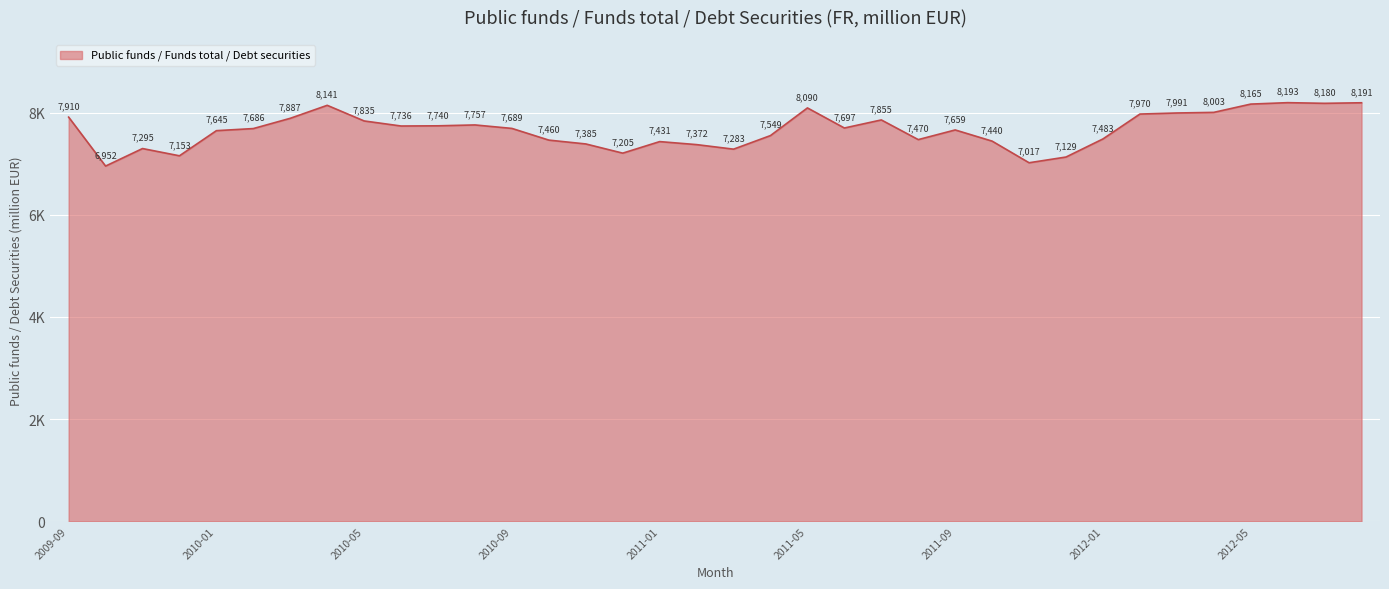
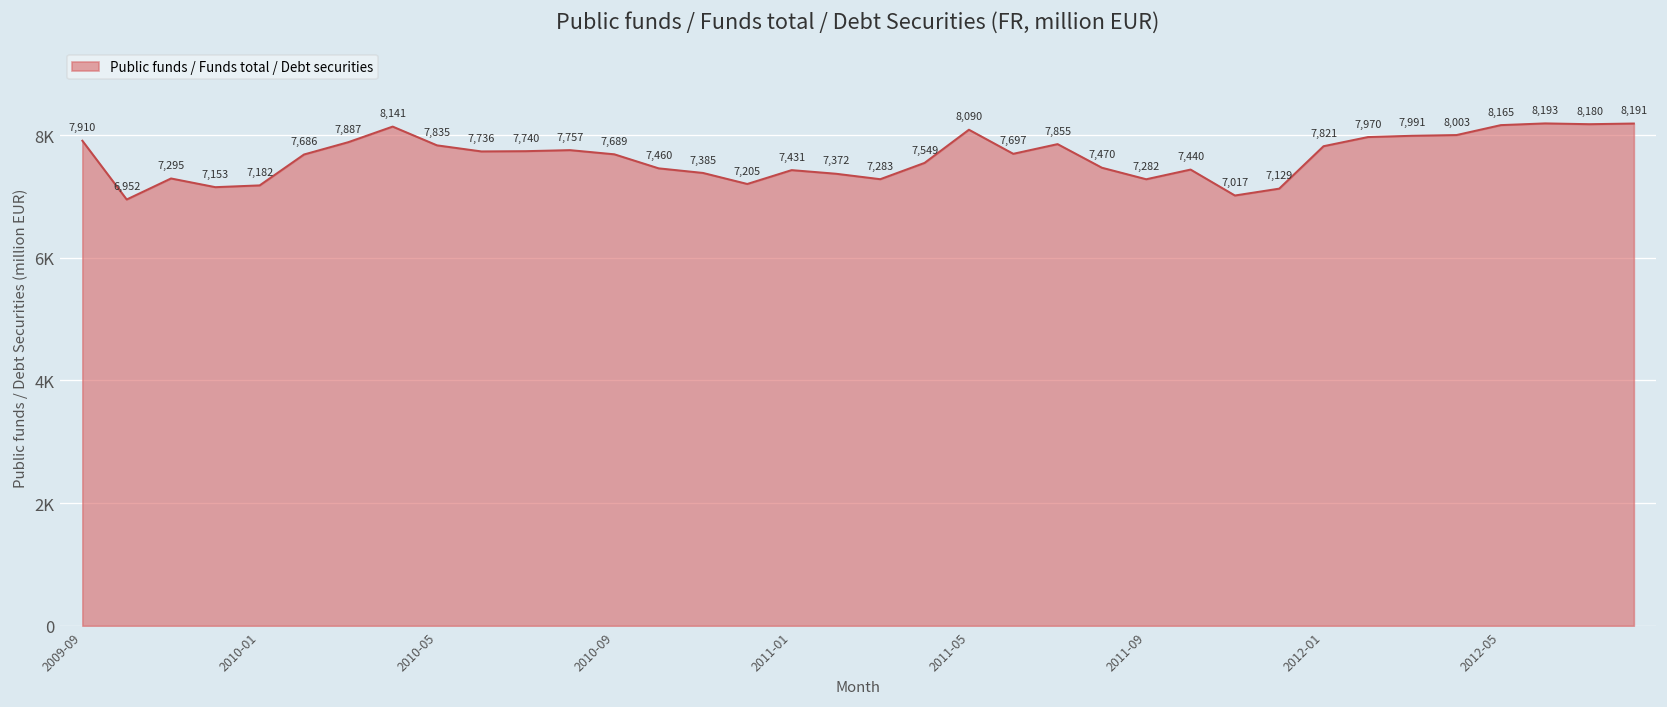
2010-01: 7,645 -> 7,182
2011-09: 7,659 -> 7,282
2012-01: 7,483 -> 7,821
